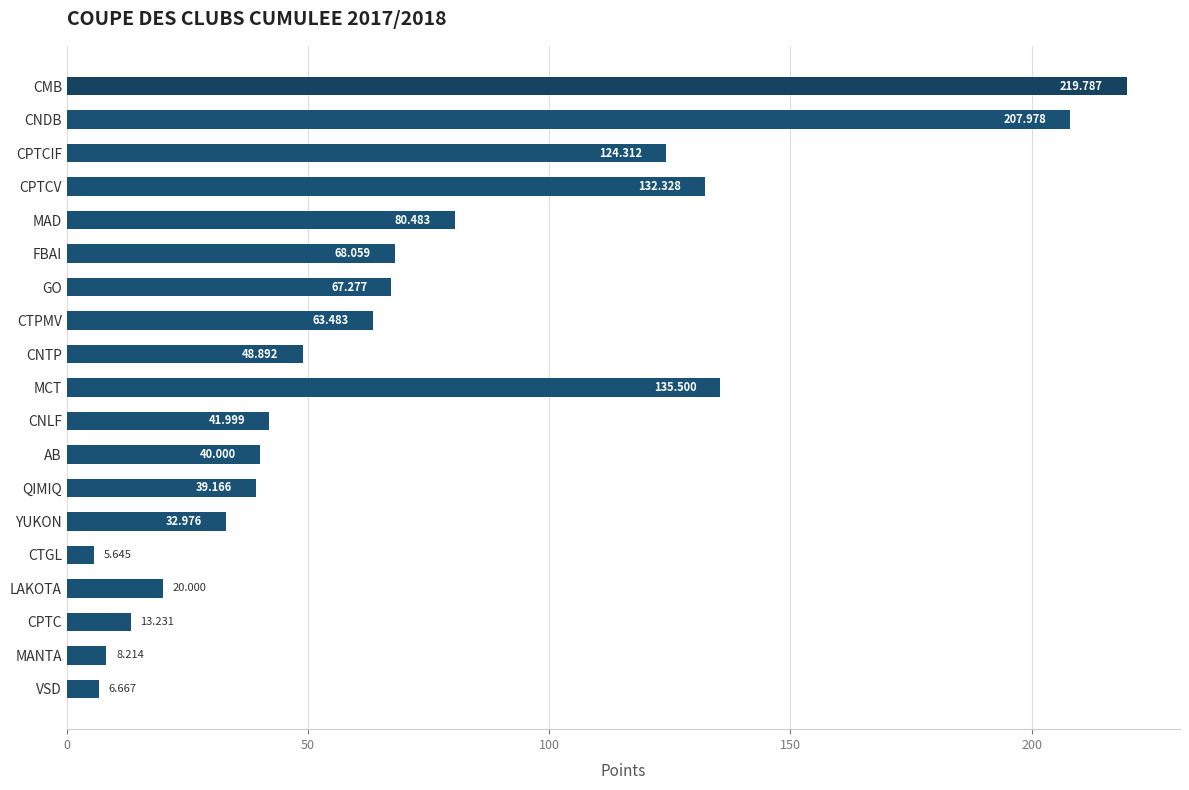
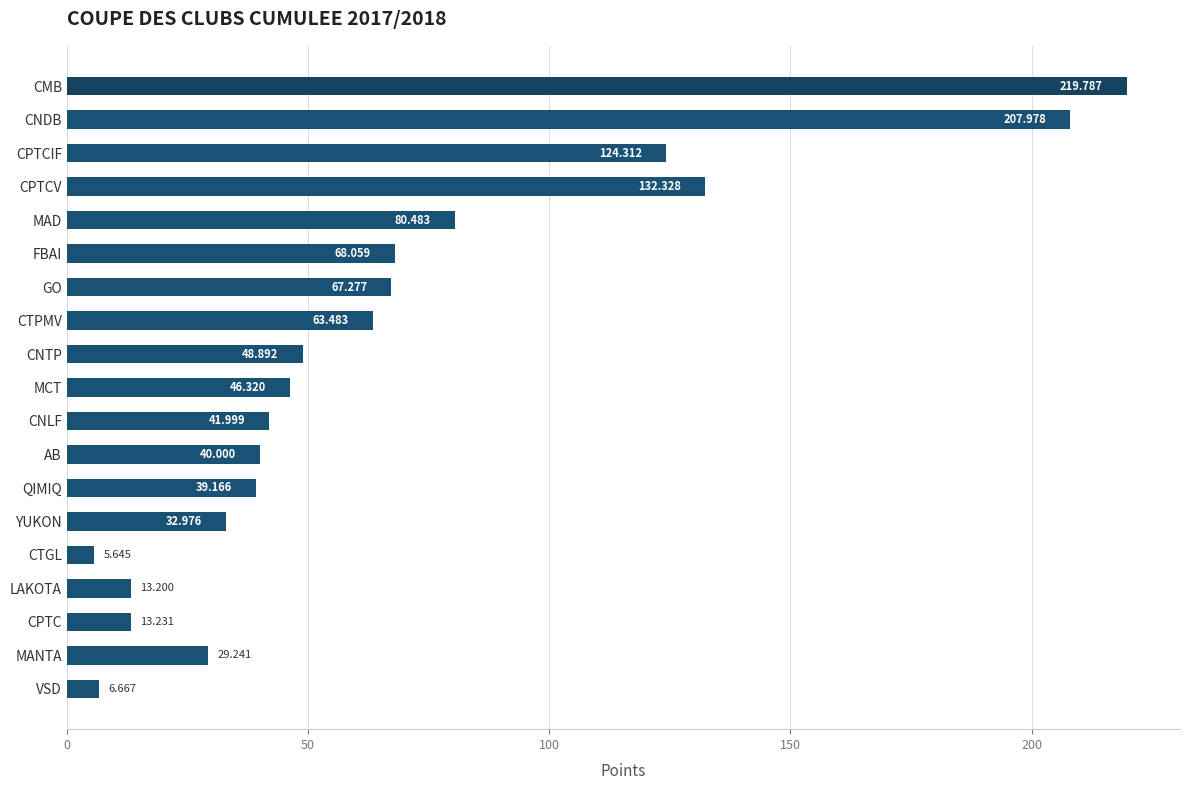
MCT: 135.500 -> 46.320
LAKOTA: 20.000 -> 13.200
MANTA: 8.214 -> 29.241
